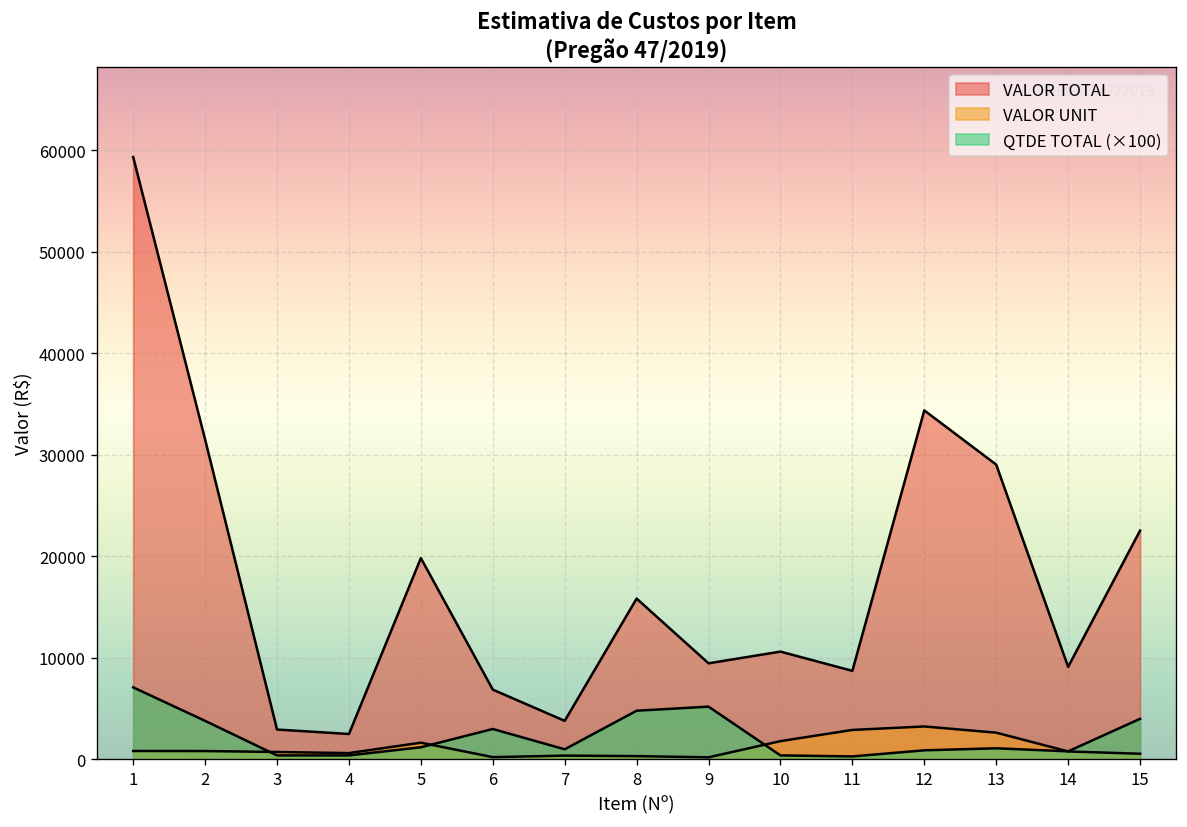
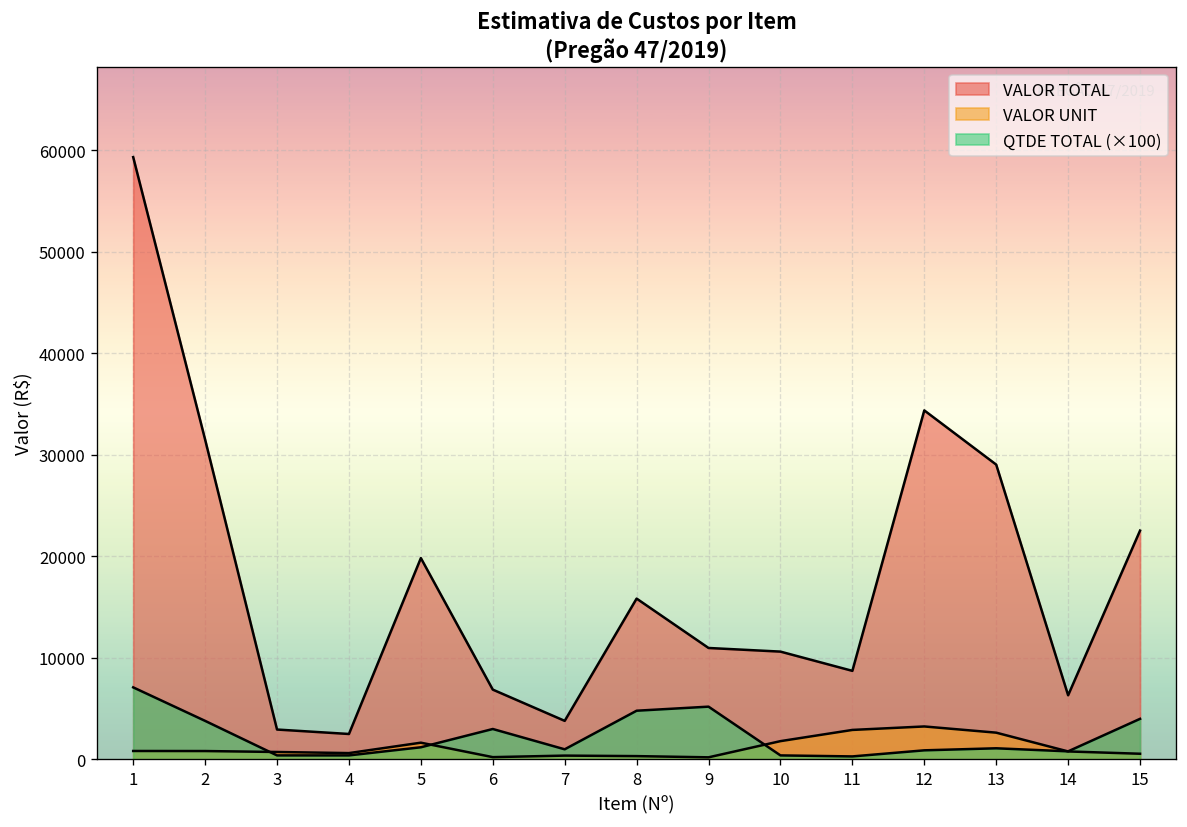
VALOR TOTAL, 9: 9000 -> 11000
VALOR TOTAL, 14: 9000 -> 6000
